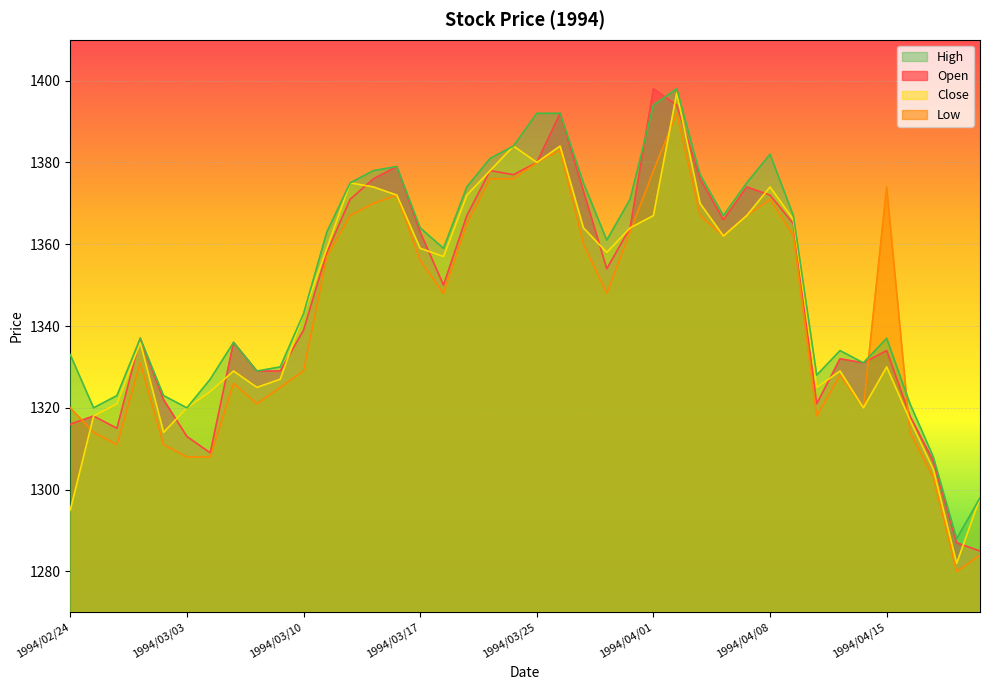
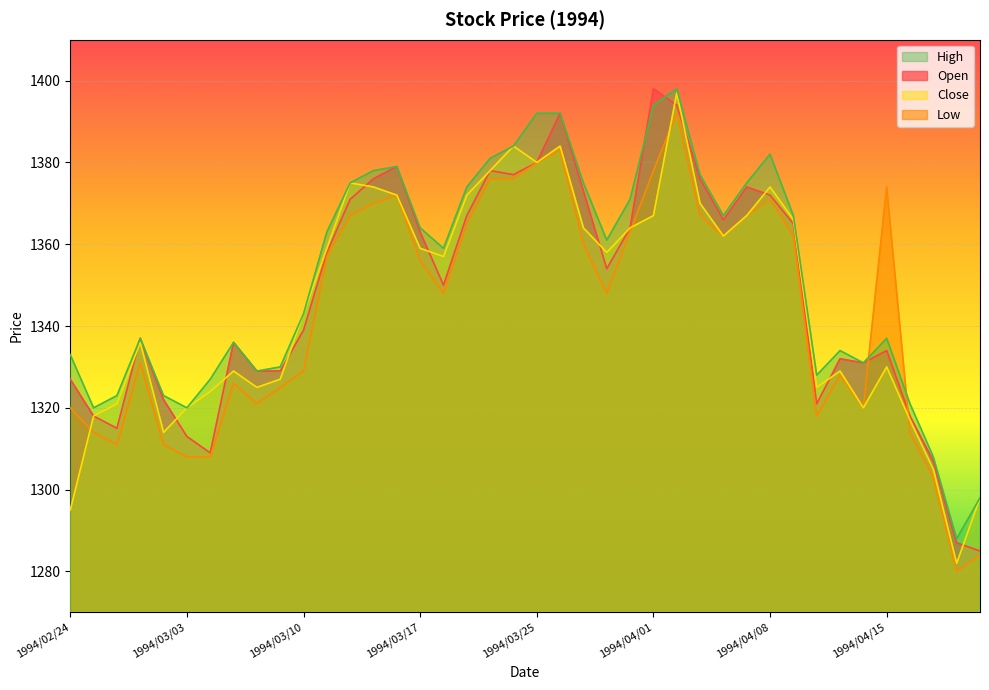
Open, 1994/02/24: 1316 -> 1327
